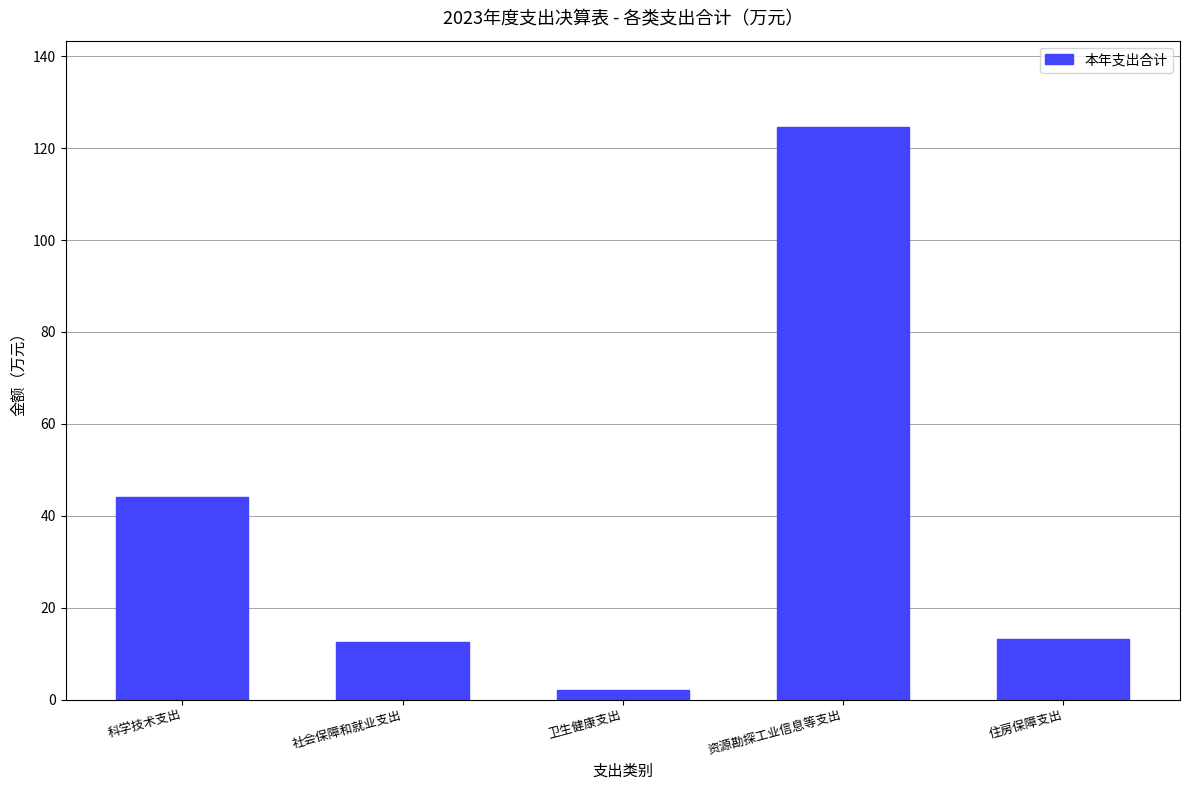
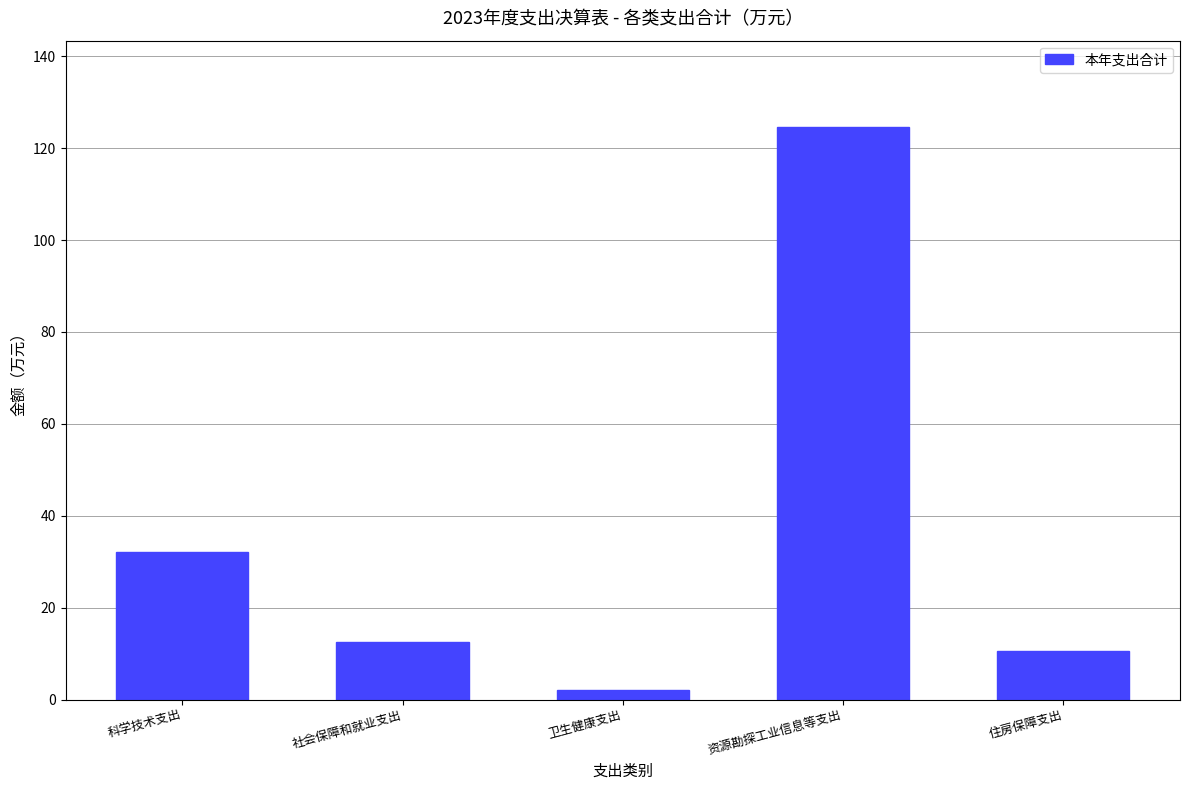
科学技术支出: 44 -> 32
住房保障支出: 13 -> 11
